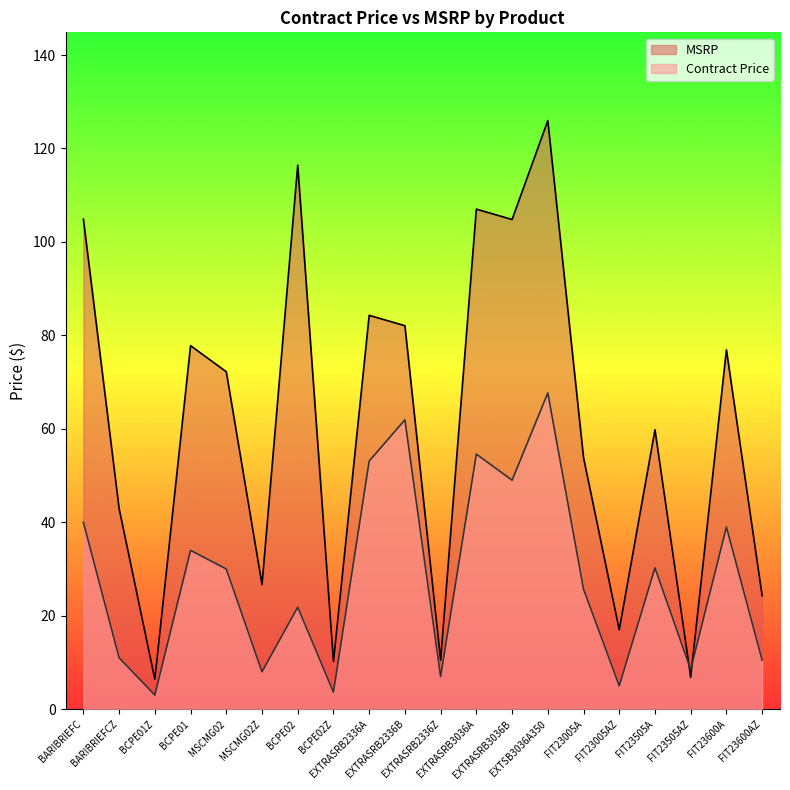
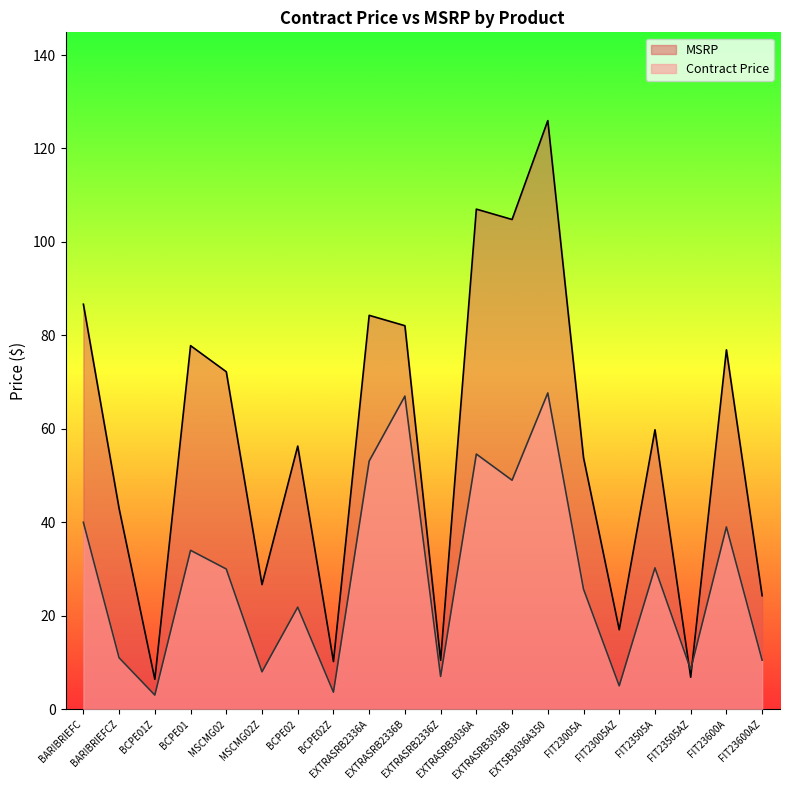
MSRP, BARIBRIEFC: 105 -> 87
MSRP, BCPE02: 116 -> 56
Contract Price, EXTRASRB2336B: 62 -> 67
